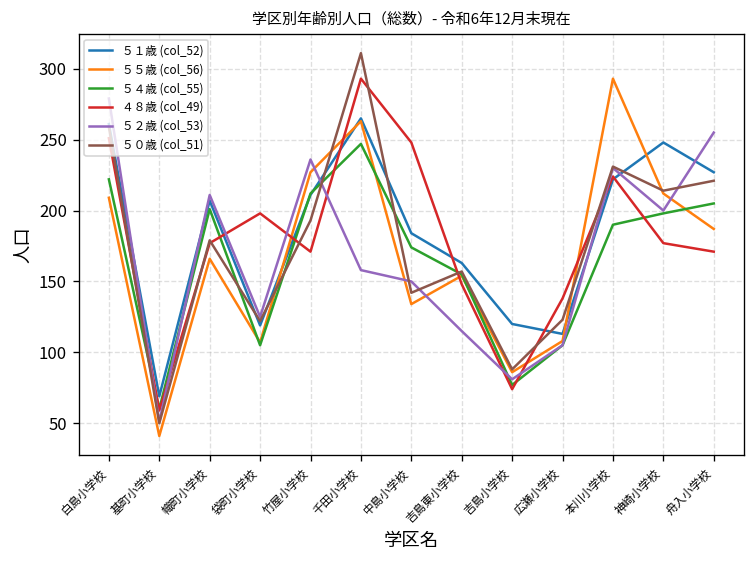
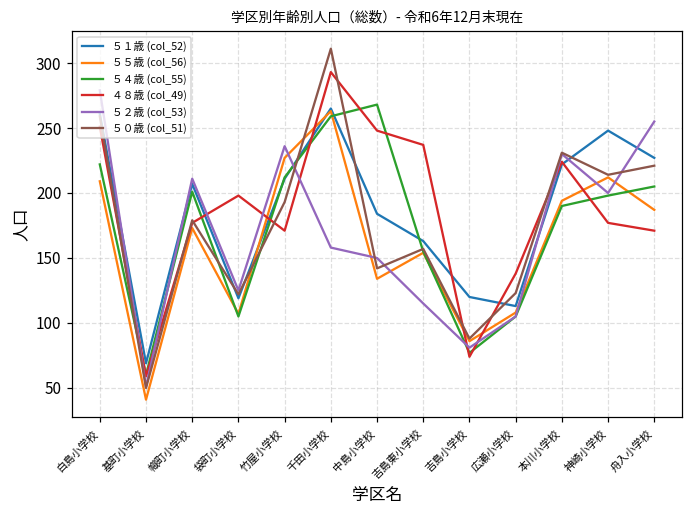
５５歳 (col_56), 幟町小学校: 166 -> 173
５４歳 (col_55), 千田小学校: 247 -> 259
５４歳 (col_55), 中島小学校: 174 -> 268
４８歳 (col_49), 吉島東小学校: 148 -> 237
５５歳 (col_56), 本川小学校: 293 -> 194
